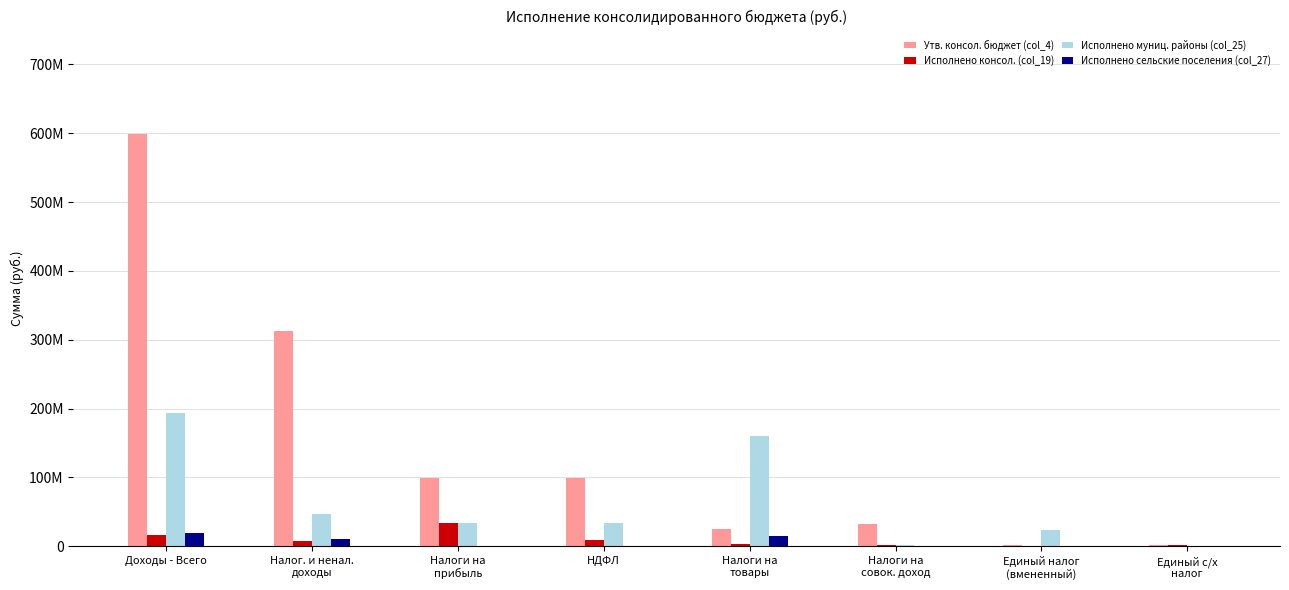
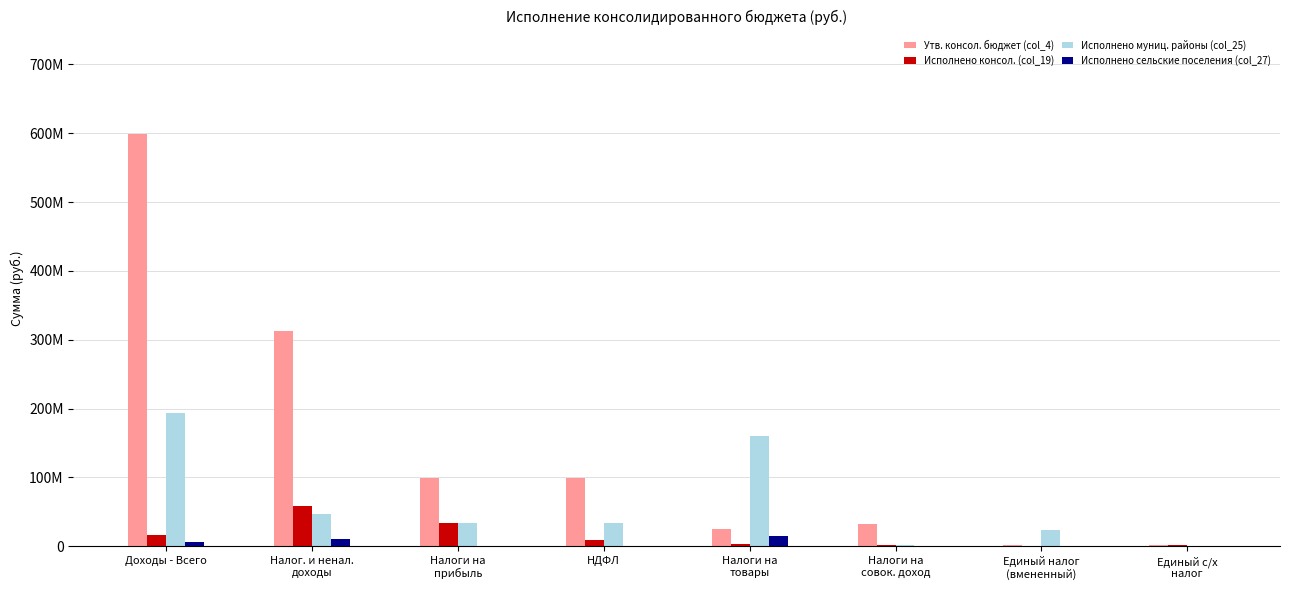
Исполнено сельские поселения (col_27), Доходы - Всего: 20000000 -> 10000000
Исполнено консол. (col_19), Налог. и ненал. доходы: 10000000 -> 60000000
